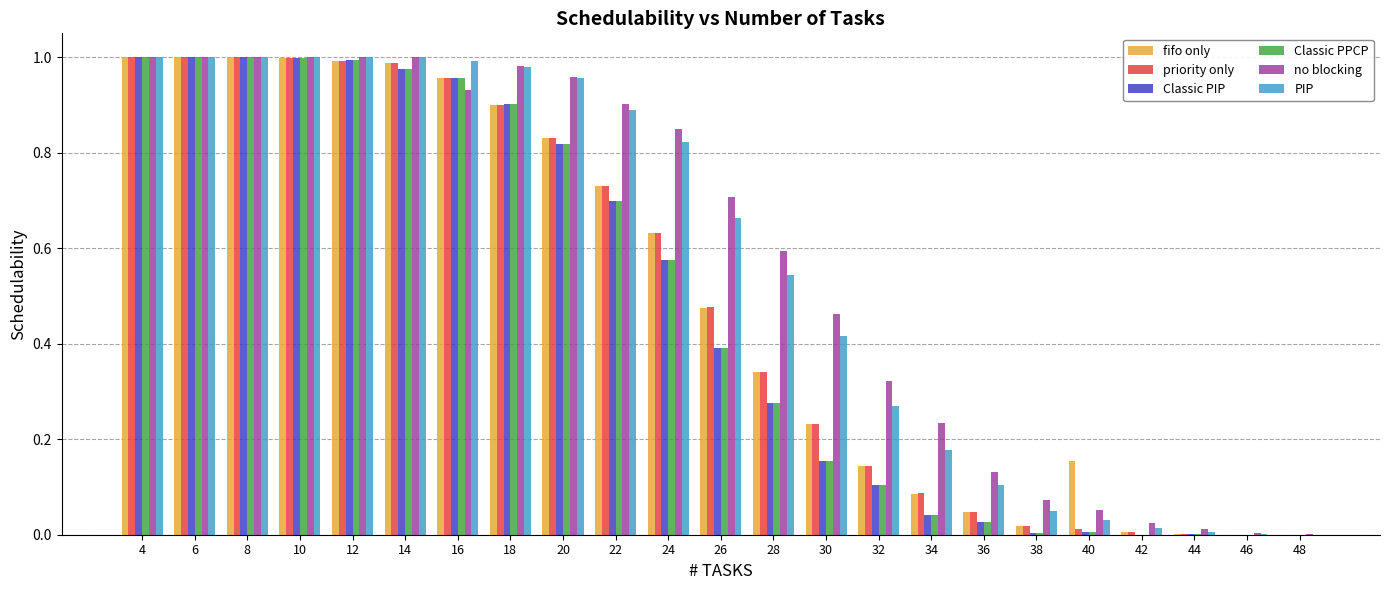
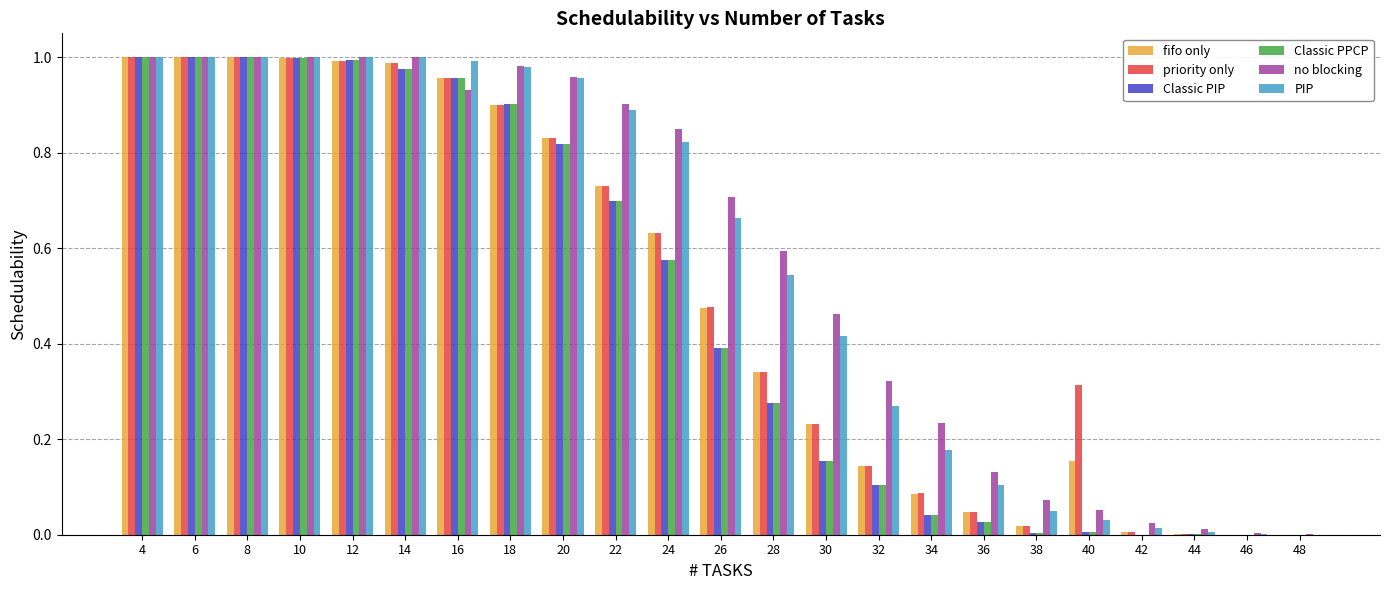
priority only, 40: 0.01 -> 0.31
